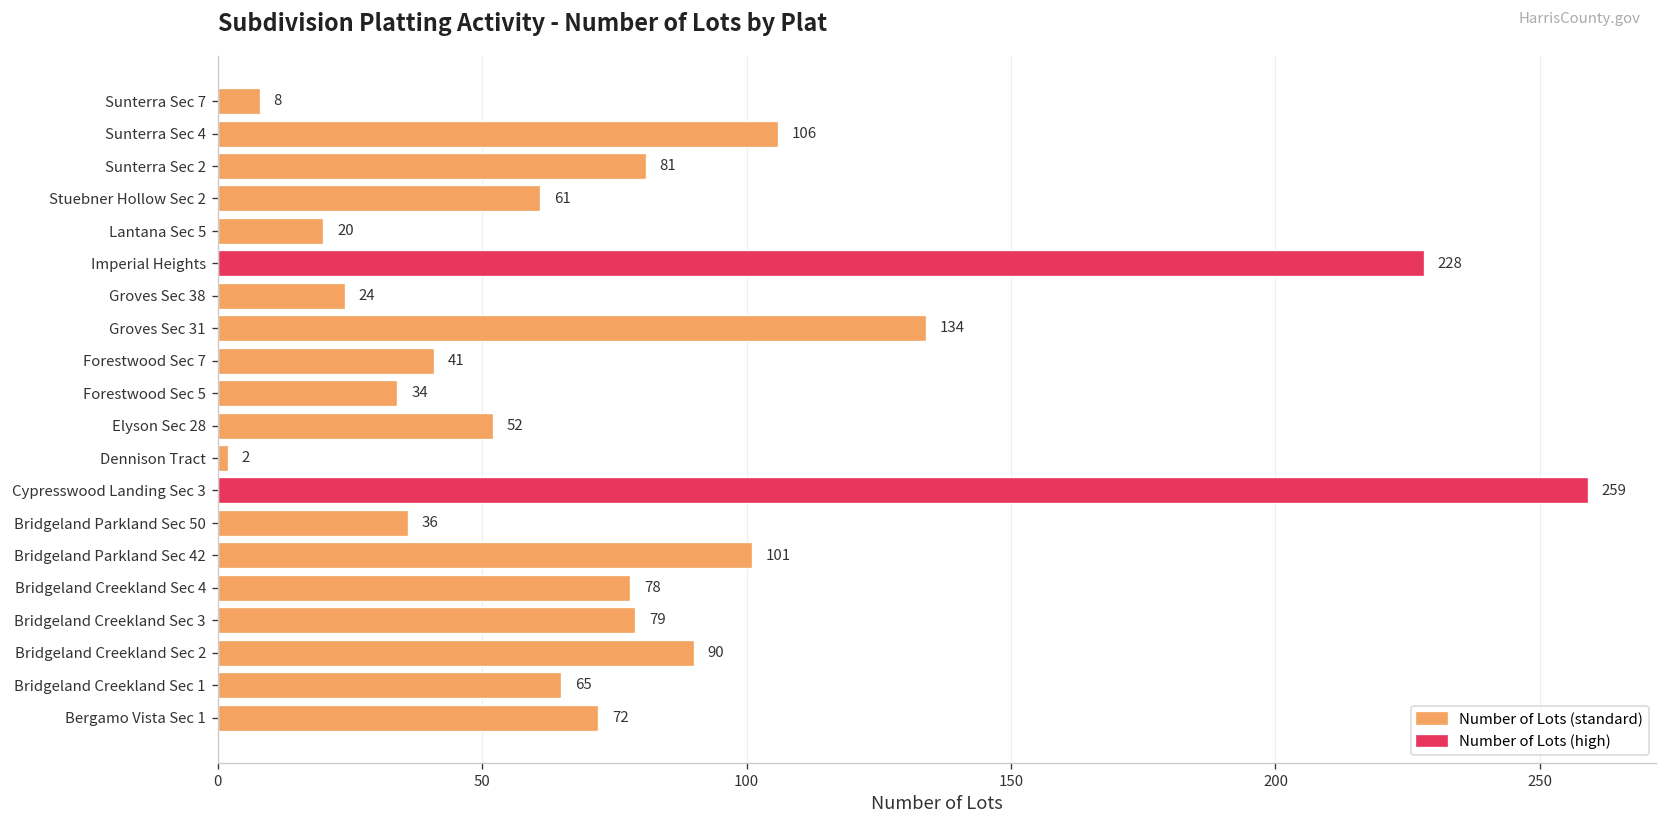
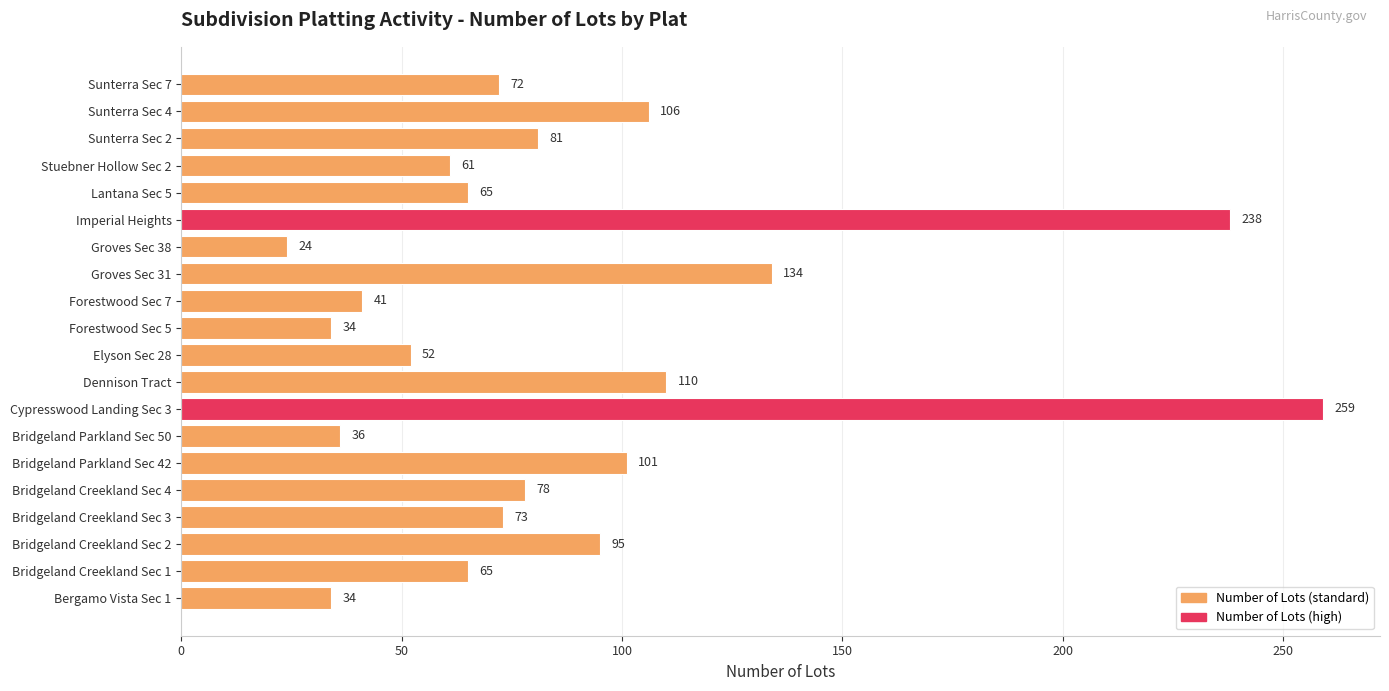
Sunterra Sec 7: 8 -> 72
Lantana Sec 5: 20 -> 65
Imperial Heights: 228 -> 238
Dennison Tract: 2 -> 110
Bridgeland Creekland Sec 3: 79 -> 73
Bridgeland Creekland Sec 2: 90 -> 95
Bergamo Vista Sec 1: 72 -> 34
